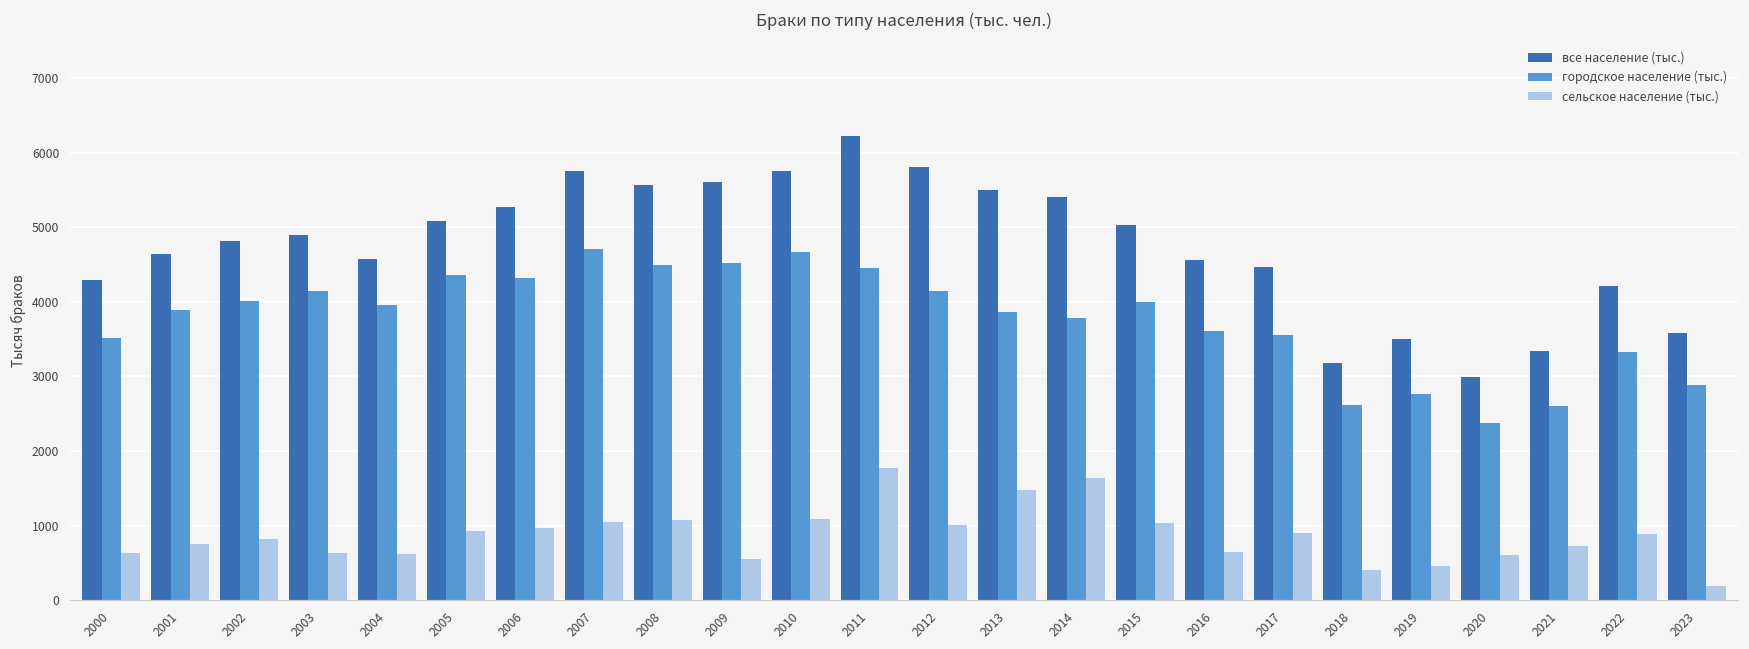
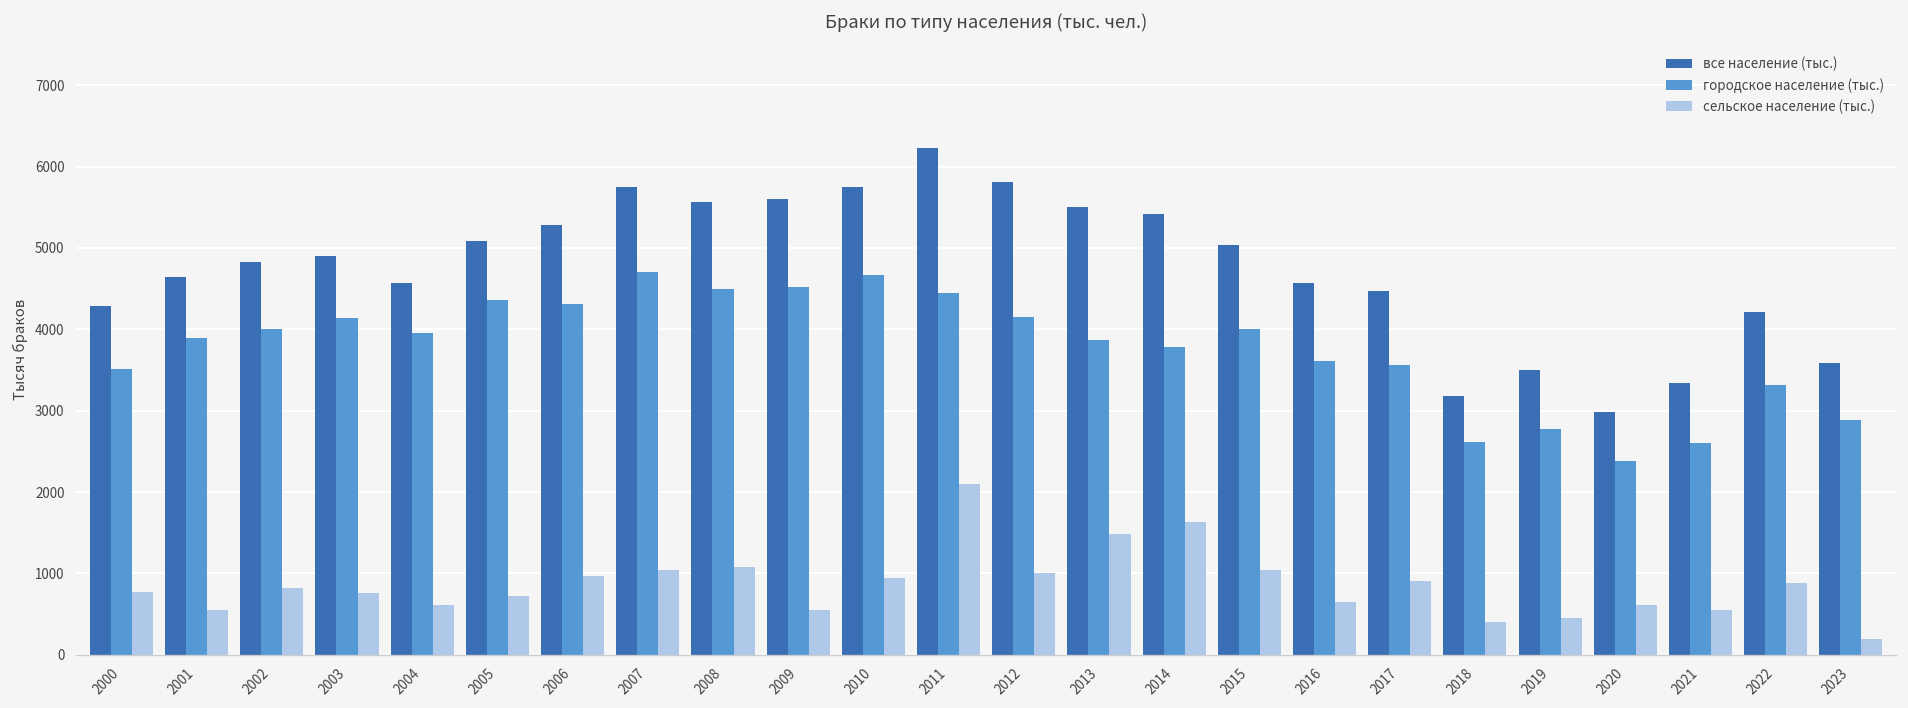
сельское население (тыс.), 2000: 600 -> 800
сельское население (тыс.), 2001: 800 -> 500
сельское население (тыс.), 2003: 600 -> 800
сельское население (тыс.), 2005: 900 -> 700
сельское население (тыс.), 2010: 1100 -> 900
сельское население (тыс.), 2011: 1800 -> 2100
сельское население (тыс.), 2021: 700 -> 600
